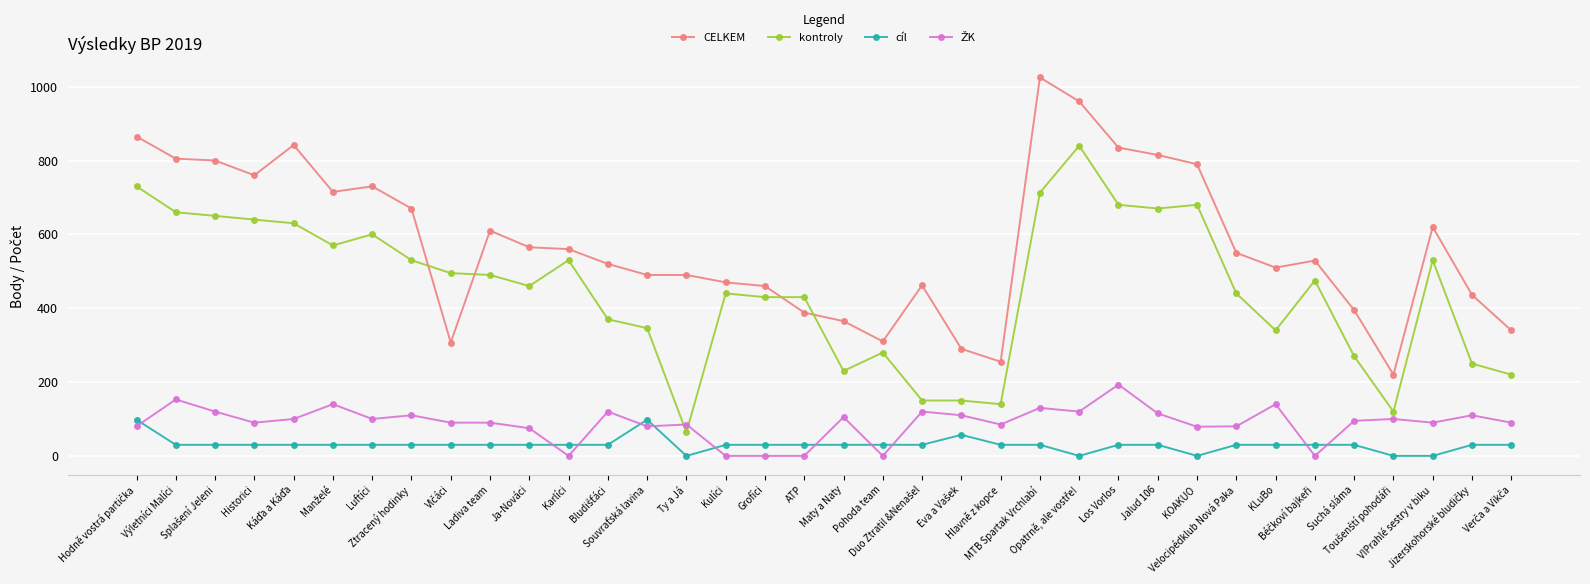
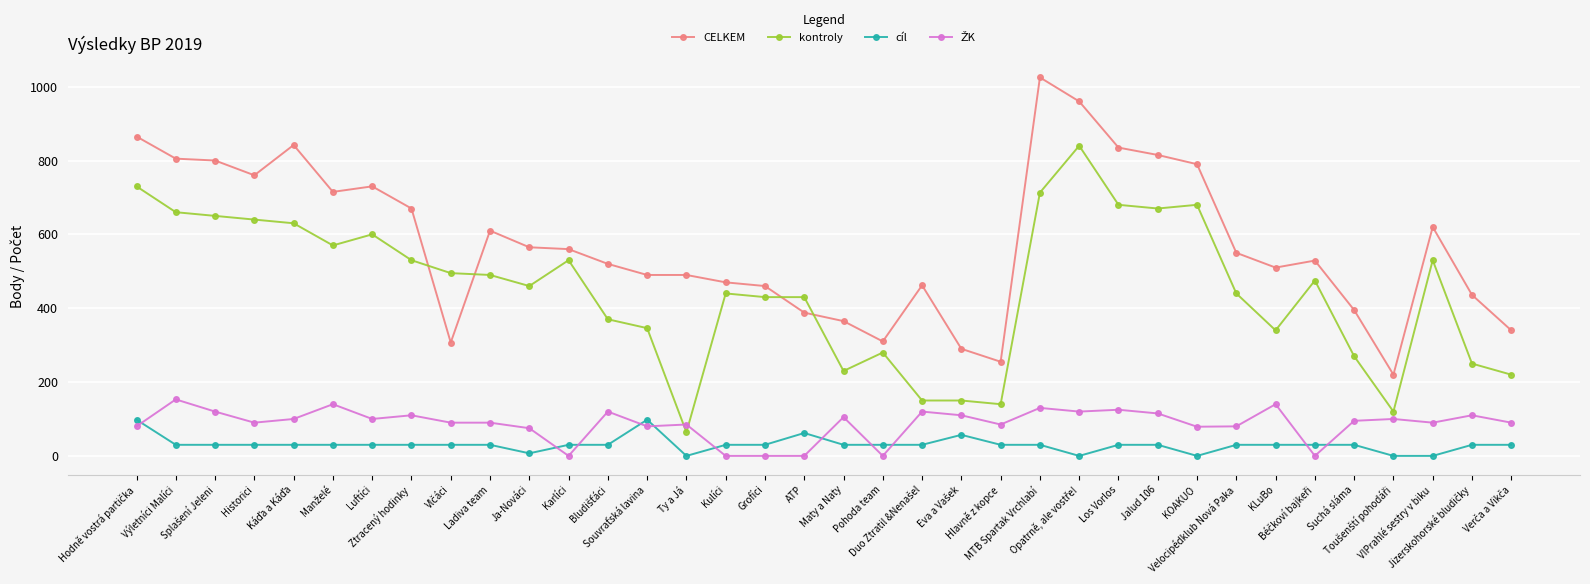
cíl, Ja-Nováci: 30 -> 10
cíl, ATP: 30 -> 60
ŽK, Los Vorlos: 190 -> 130
